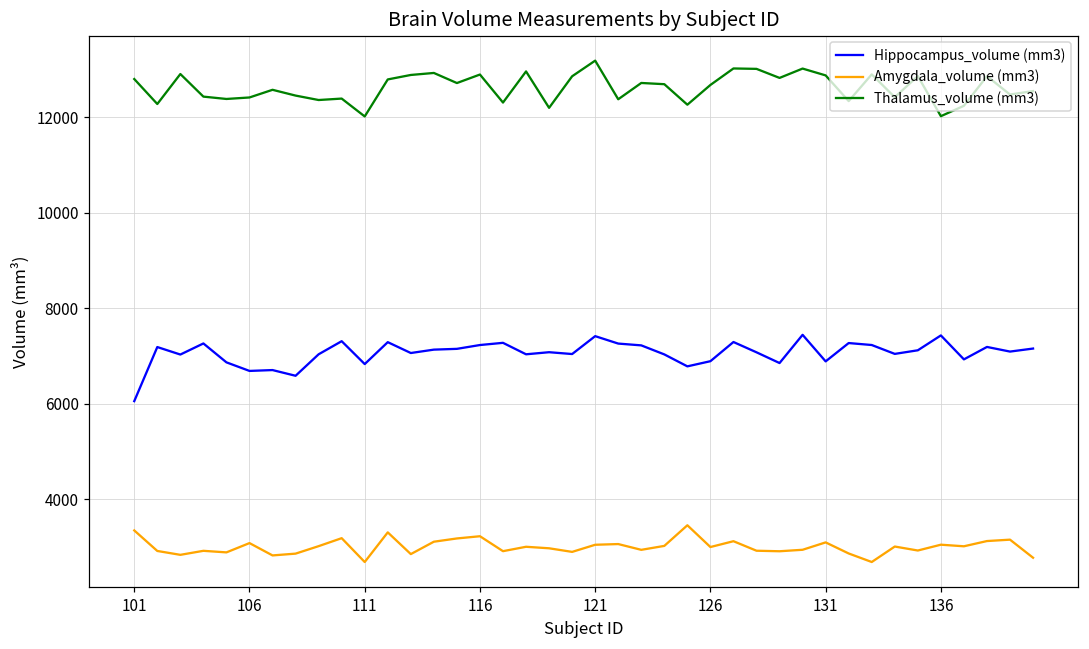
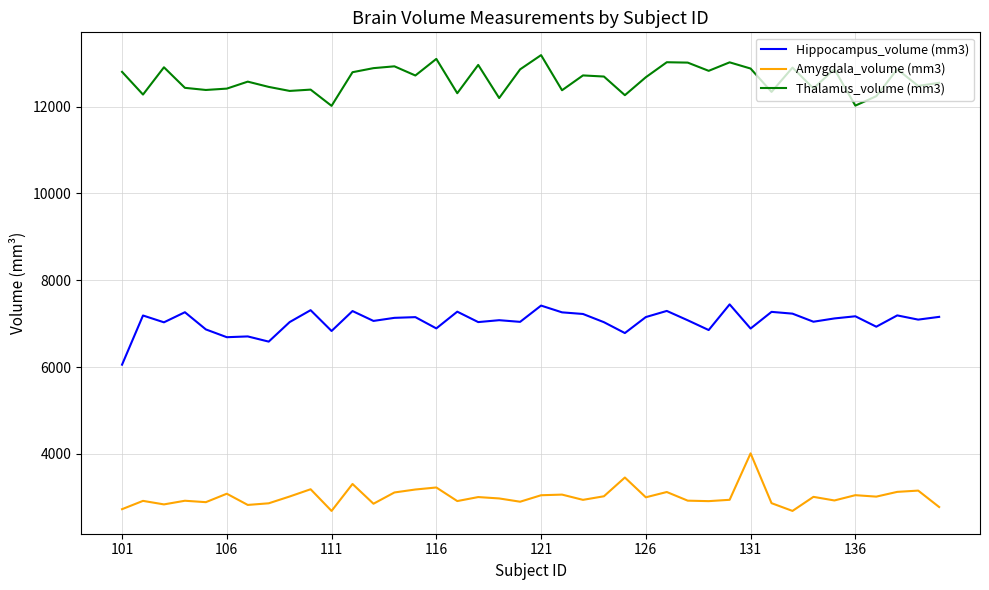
Amygdala_volume (mm3), 101: 3300 -> 2700
Hippocampus_volume (mm3), 116: 7200 -> 6900
Thalamus_volume (mm3), 116: 12900 -> 13100
Hippocampus_volume (mm3), 126: 6900 -> 7200
Amygdala_volume (mm3), 131: 3100 -> 4000
Hippocampus_volume (mm3), 136: 7400 -> 7200
